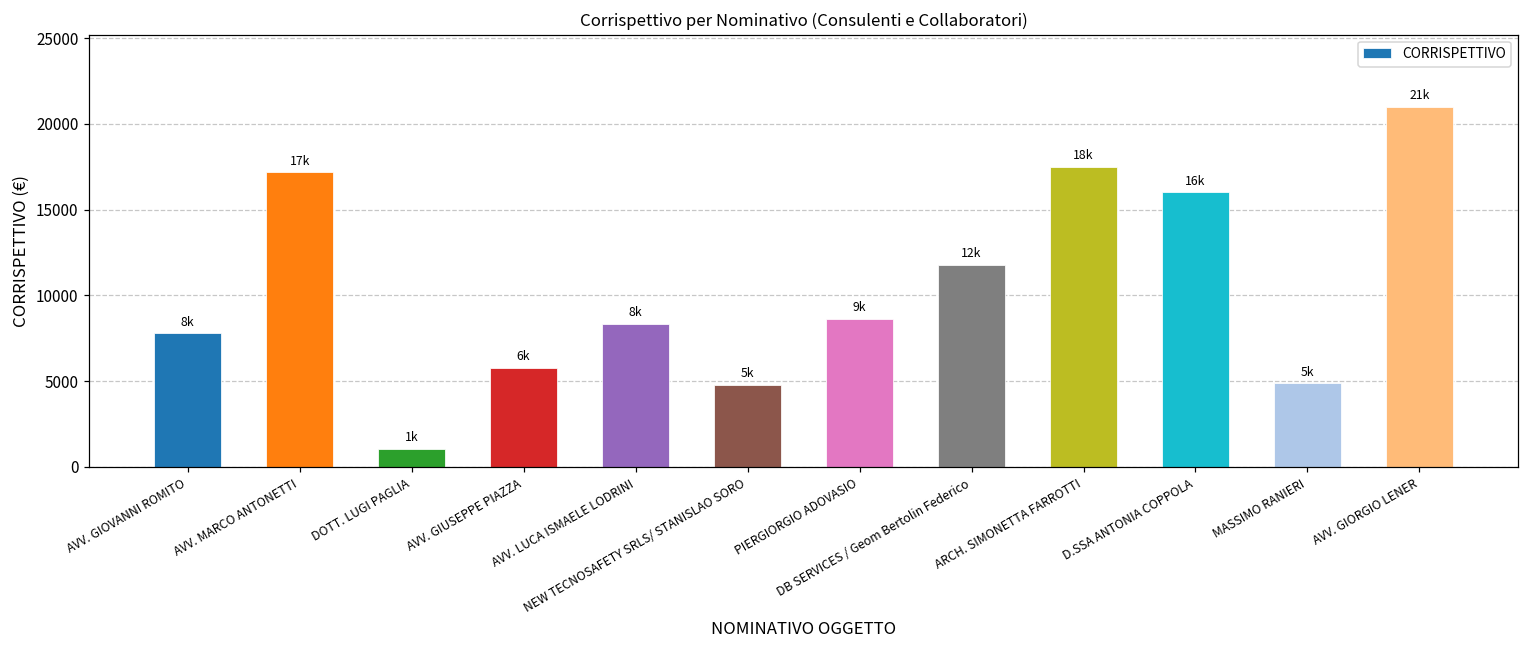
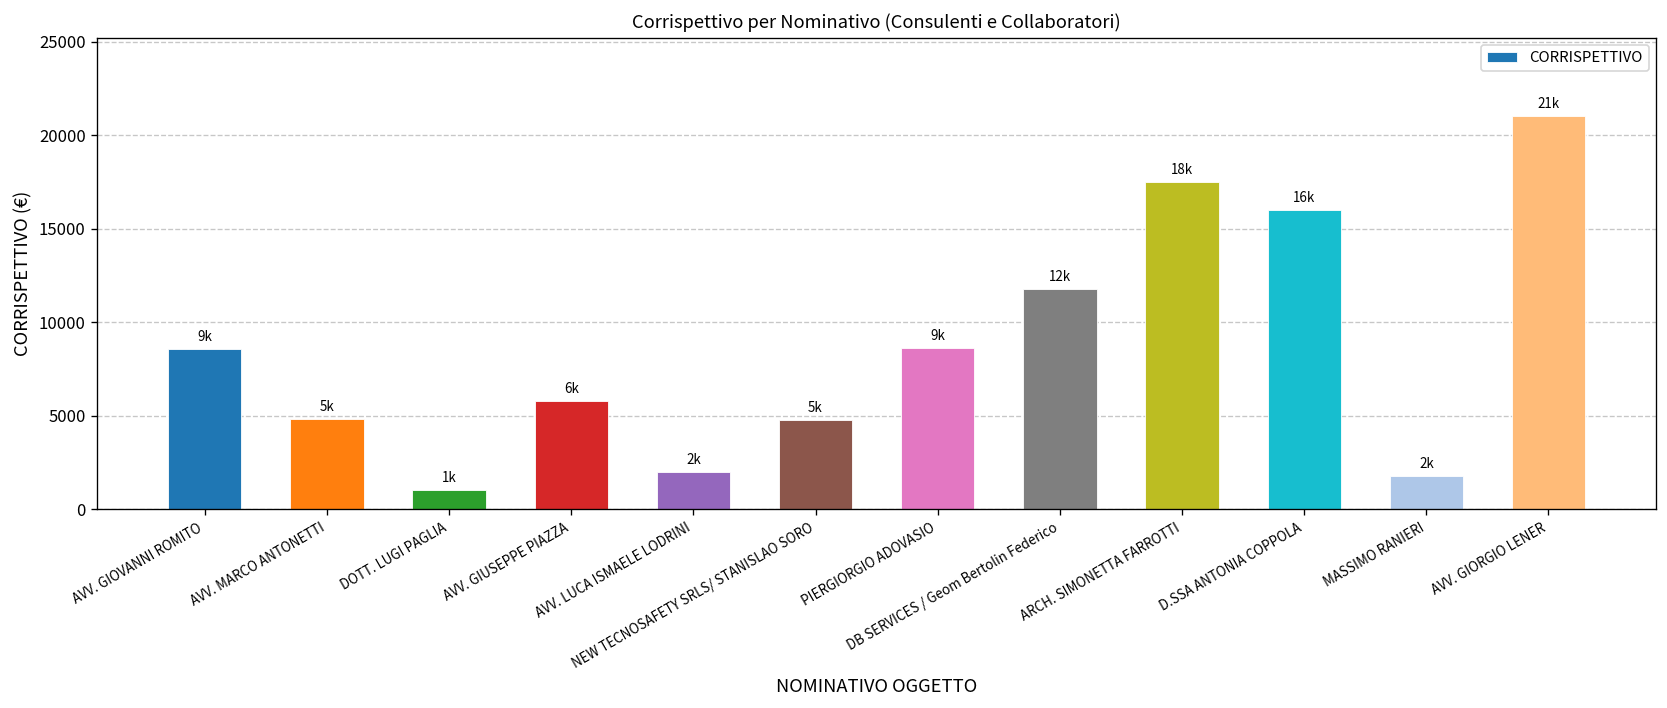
AVV. GIOVANNI ROMITO: 8k -> 9k
AVV. MARCO ANTONETTI: 17k -> 5k
AVV. LUCA ISMAELE LODRINI: 8k -> 2k
MASSIMO RANIERI: 5k -> 2k
